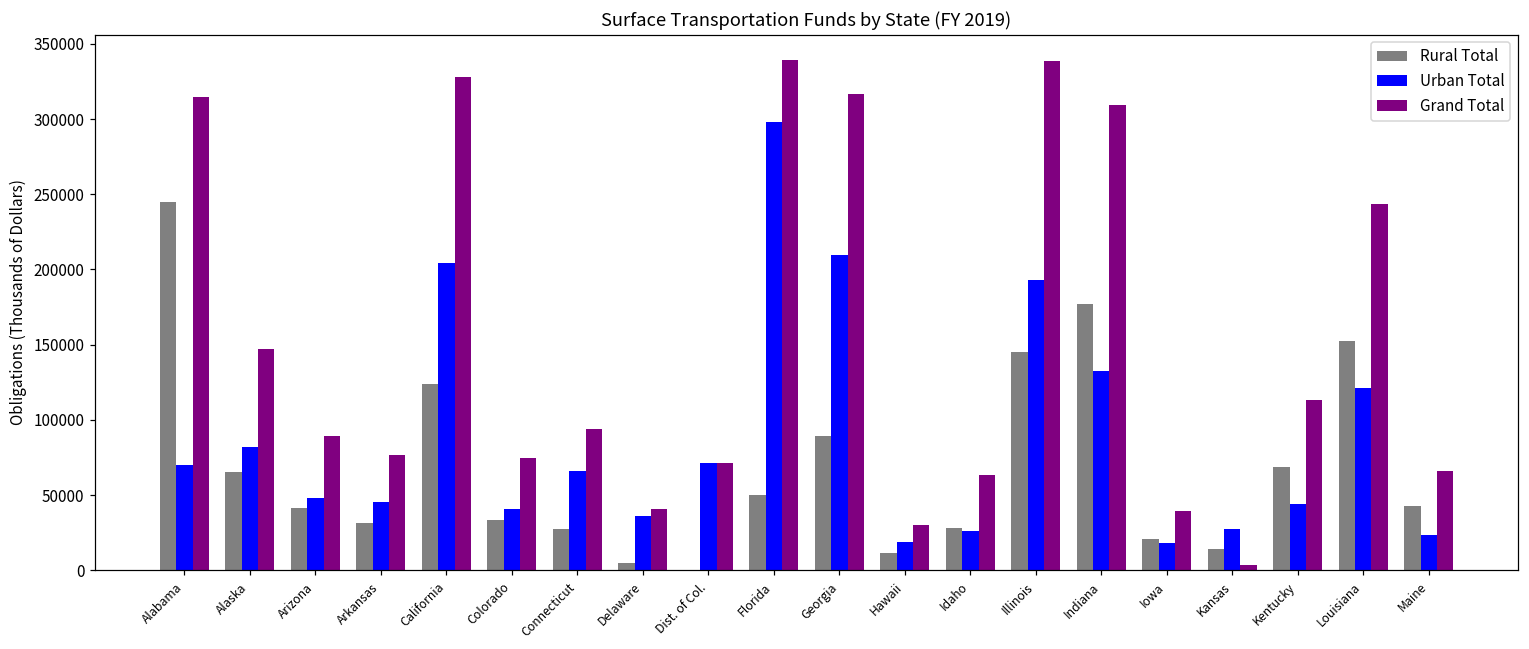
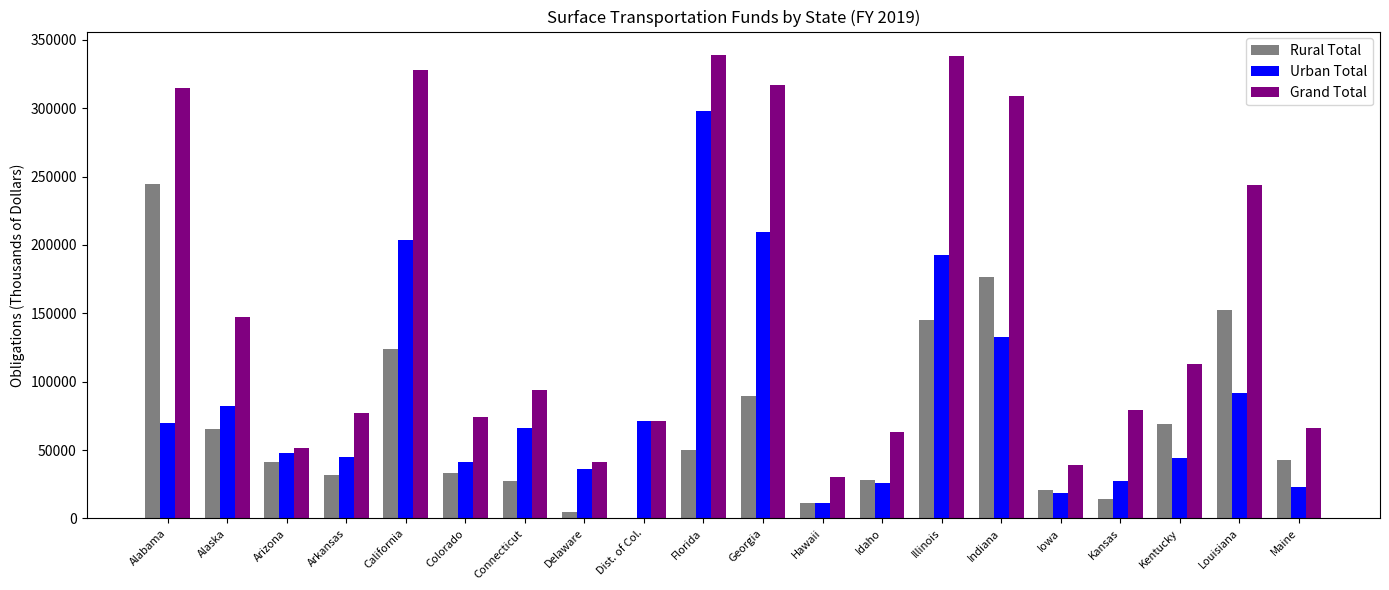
Grand Total, Arizona: 89000 -> 52000
Urban Total, Hawaii: 19000 -> 12000
Grand Total, Kansas: 3000 -> 80000
Urban Total, Louisiana: 121000 -> 92000
